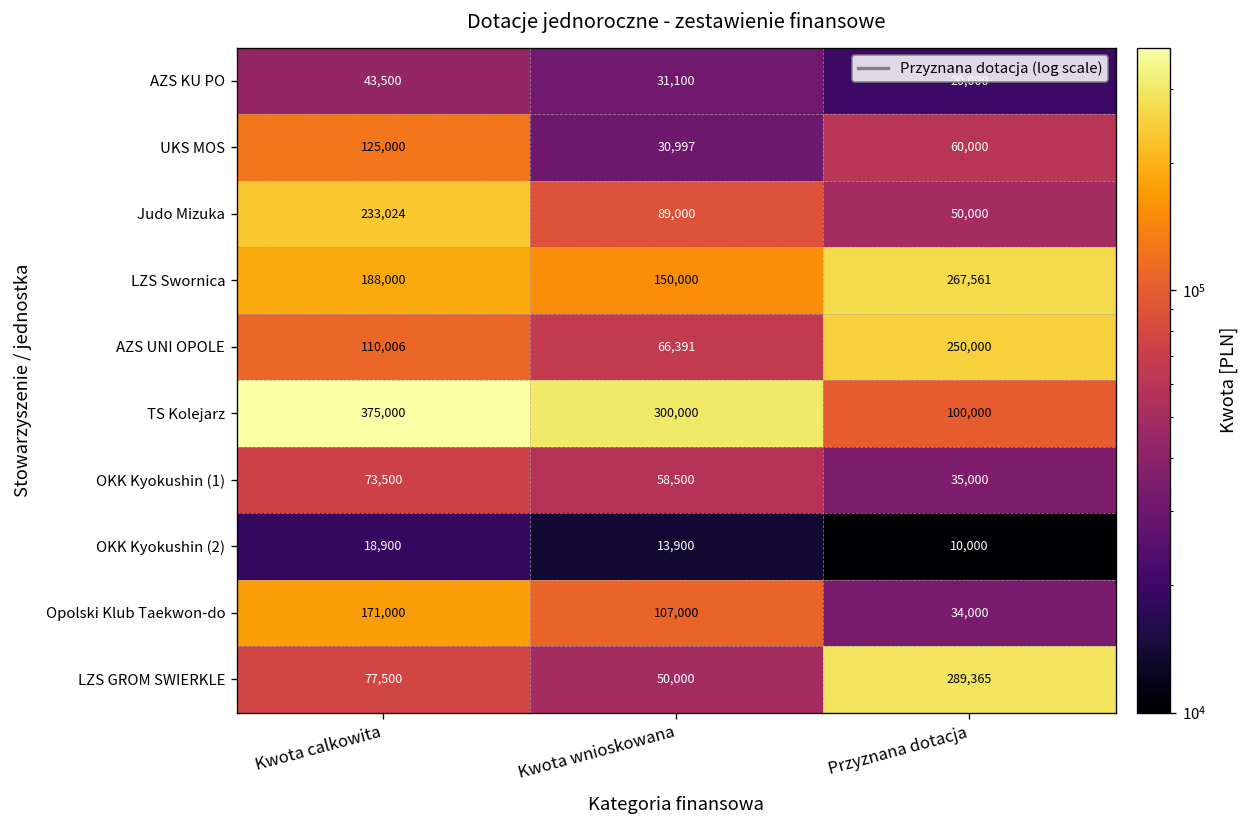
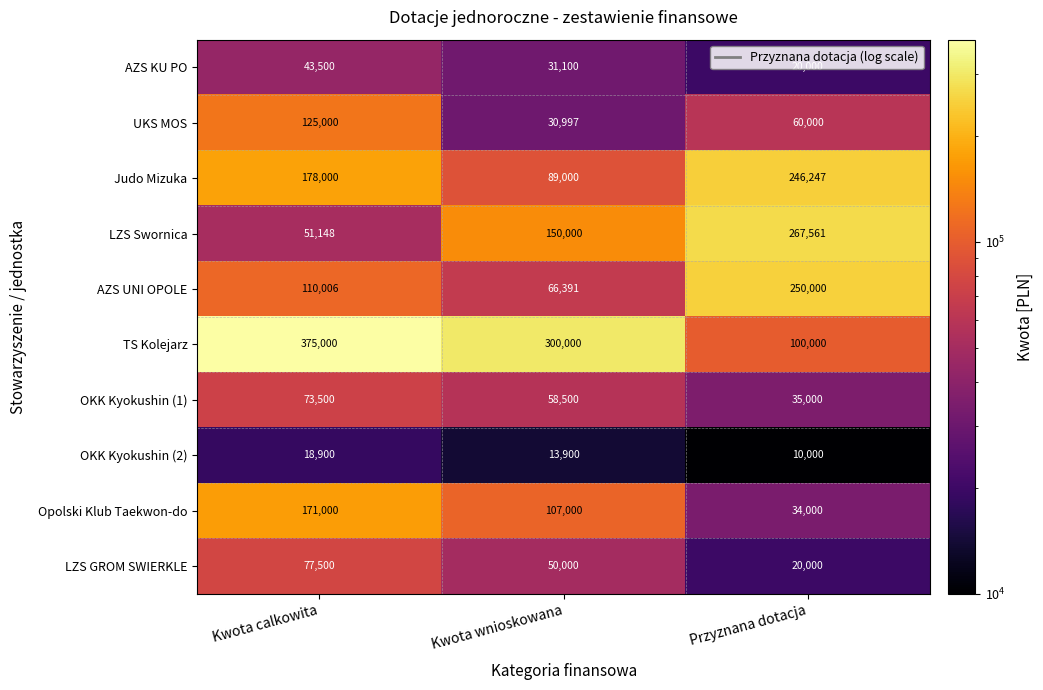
Judo Mizuka, Kwota calkowita: 233,024 -> 178,000
Judo Mizuka, Przyznana dotacja: 50,000 -> 246,247
LZS Swornica, Kwota calkowita: 188,000 -> 51,148
LZS GROM SWIERKLE, Przyznana dotacja: 289,365 -> 20,000
